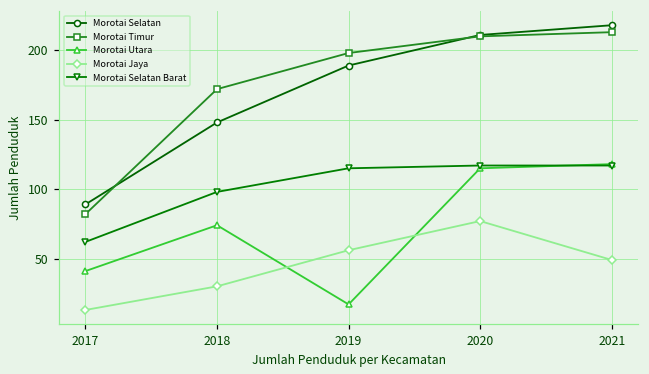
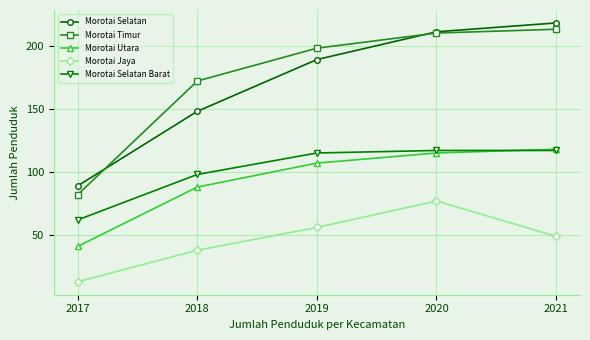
Morotai Utara, 2018: 74 -> 88
Morotai Jaya, 2018: 30 -> 38
Morotai Utara, 2019: 17 -> 107
